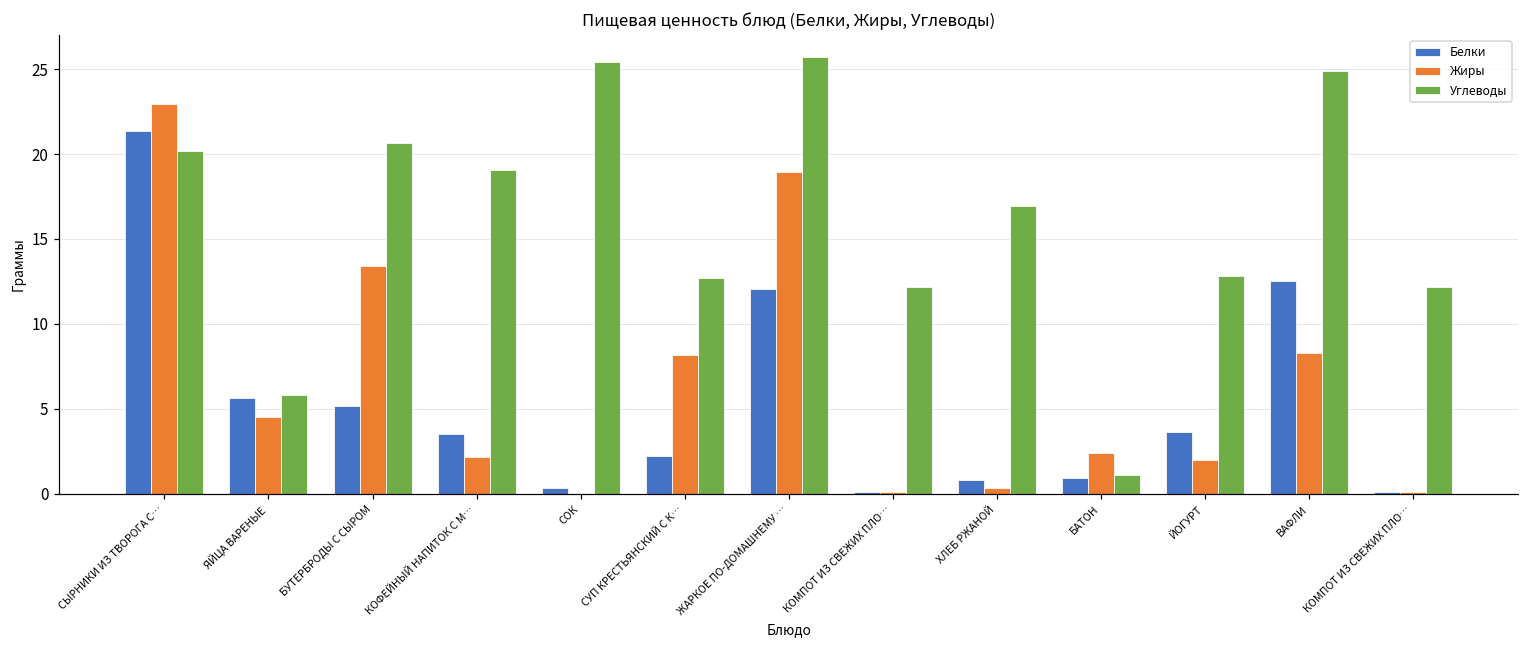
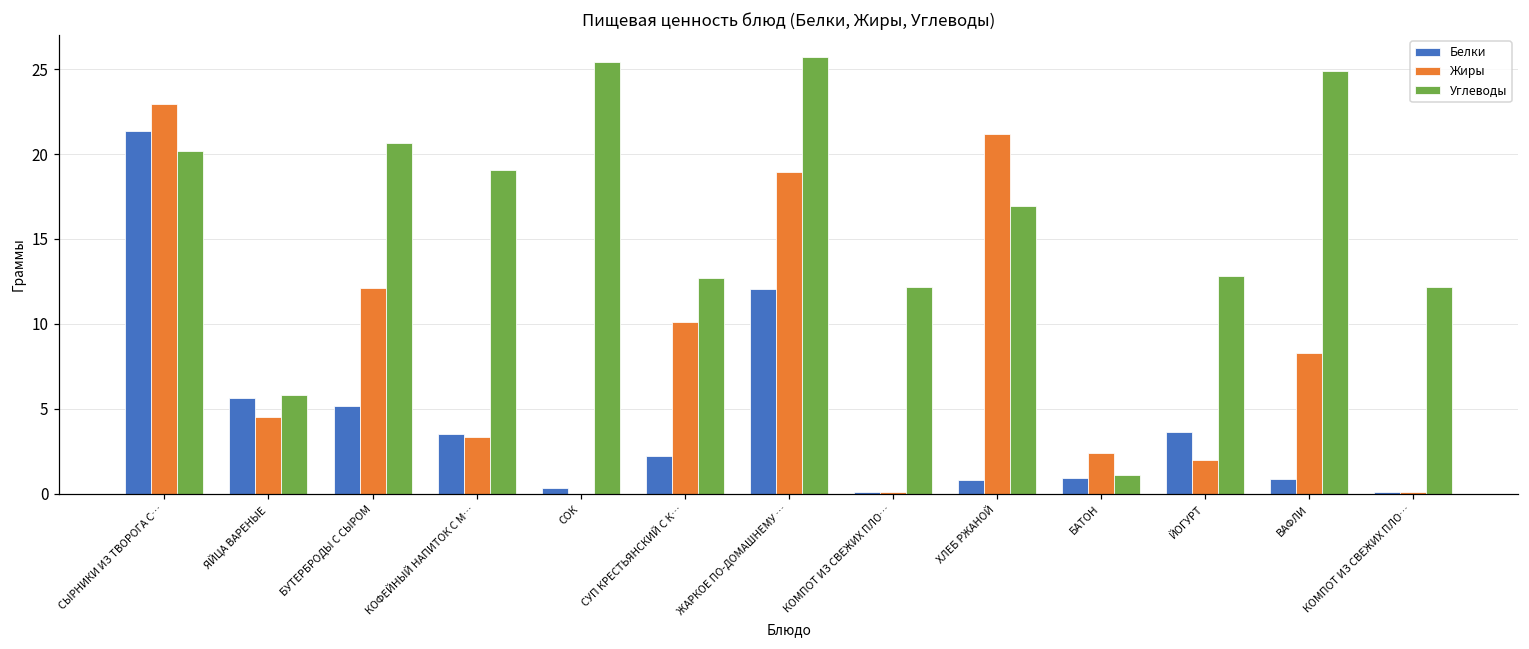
Жиры, БУТЕРБРОДЫ С СЫРОМ: 13.4 -> 12.1
Жиры, КОФЕЙНЫЙ НАПИТОК С М…: 2.2 -> 3.3
Жиры, СУП КРЕСТЬЯНСКИЙ С К…: 8.2 -> 10.1
Жиры, ХЛЕБ РЖАНОЙ: 0.4 -> 21.2
Белки, ВАФЛИ: 12.5 -> 0.8
